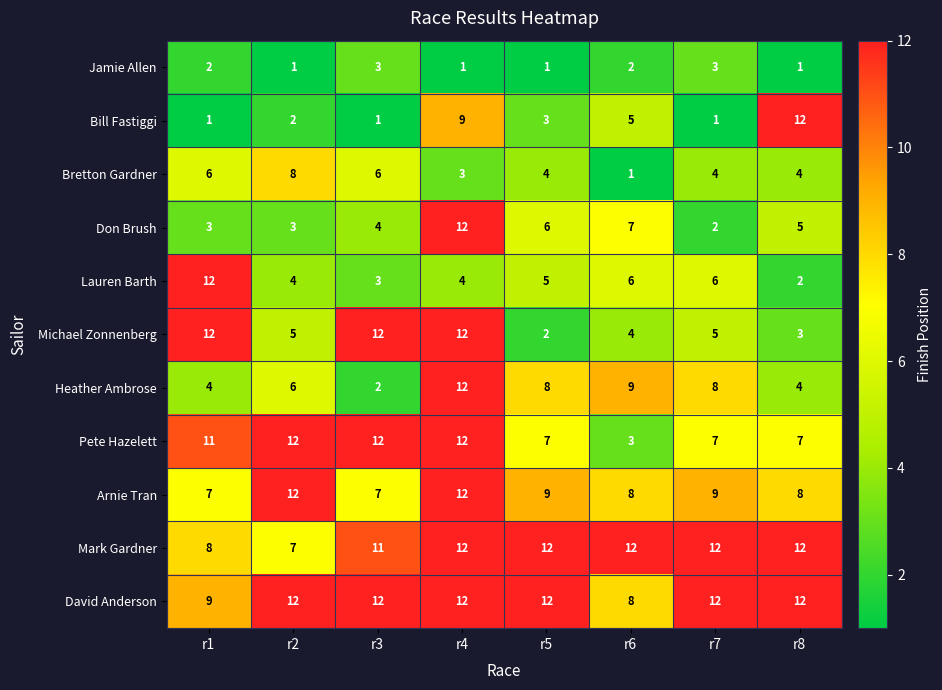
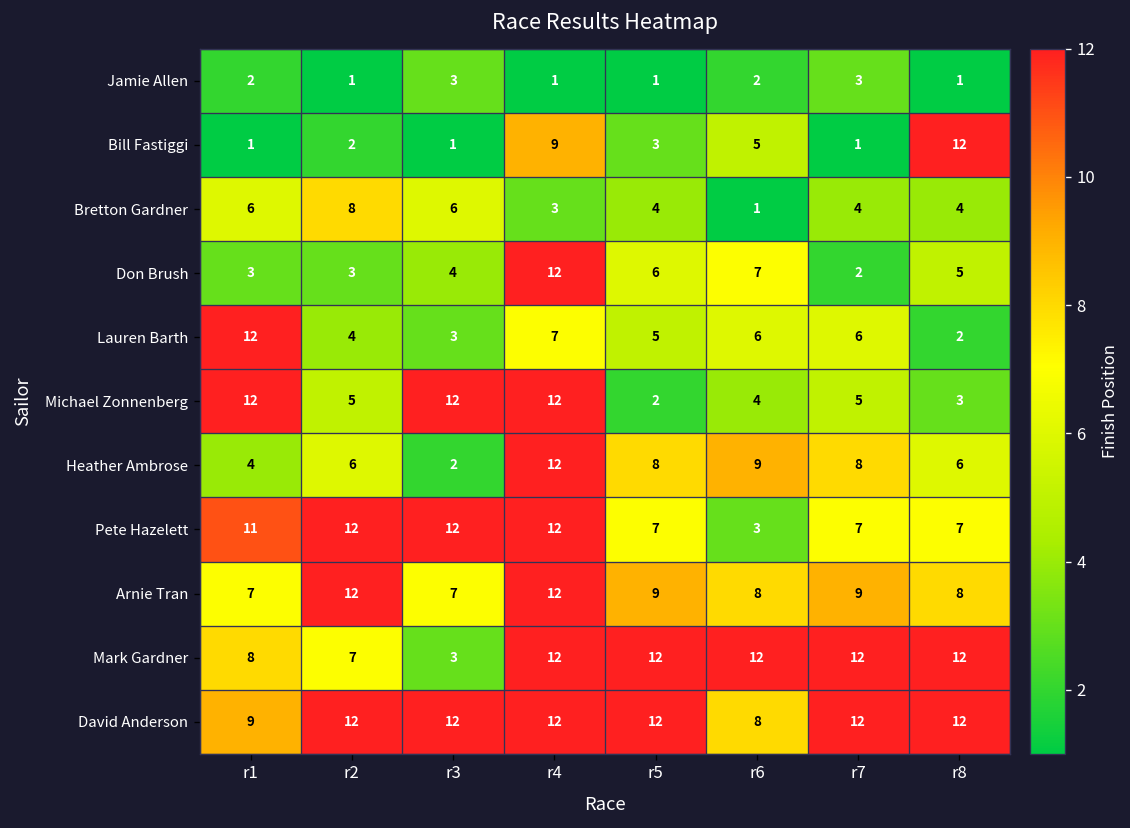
Lauren Barth, r4: 4 -> 7
Heather Ambrose, r8: 4 -> 6
Mark Gardner, r3: 11 -> 3
